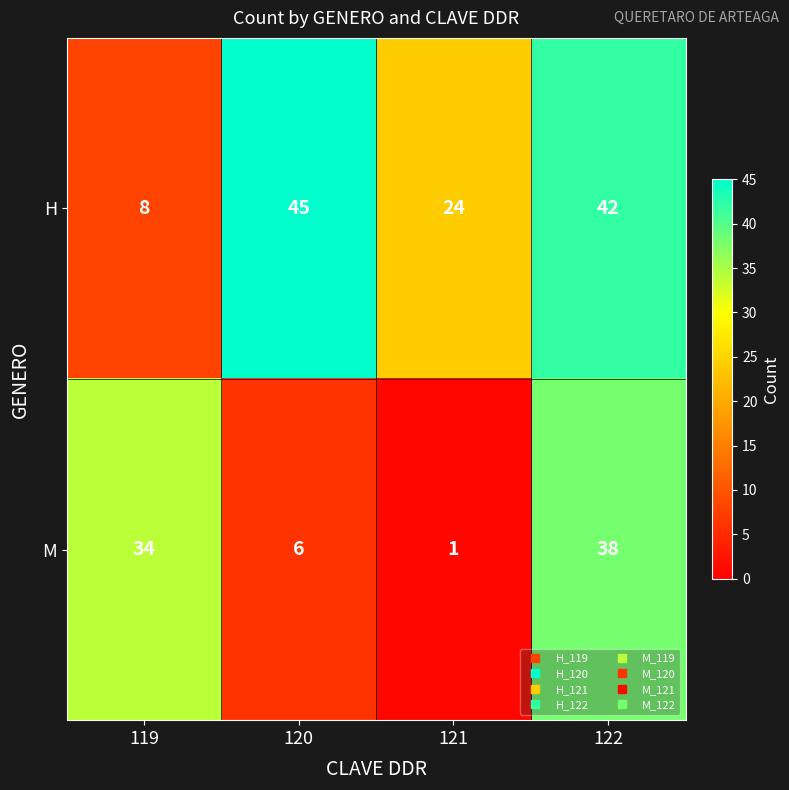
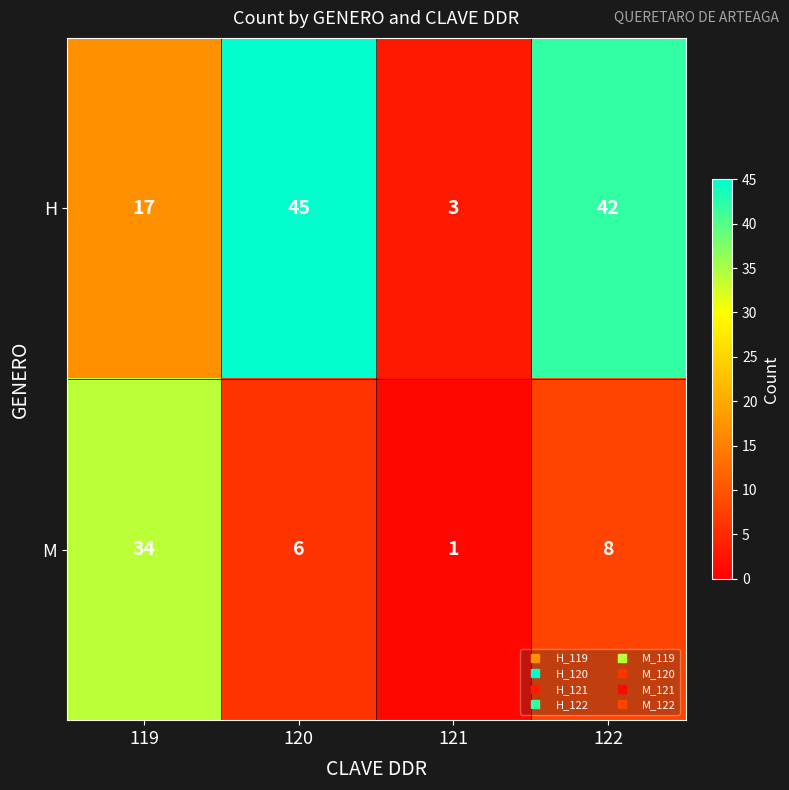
H, 119: 8 -> 17
H, 121: 24 -> 3
M, 122: 38 -> 8
